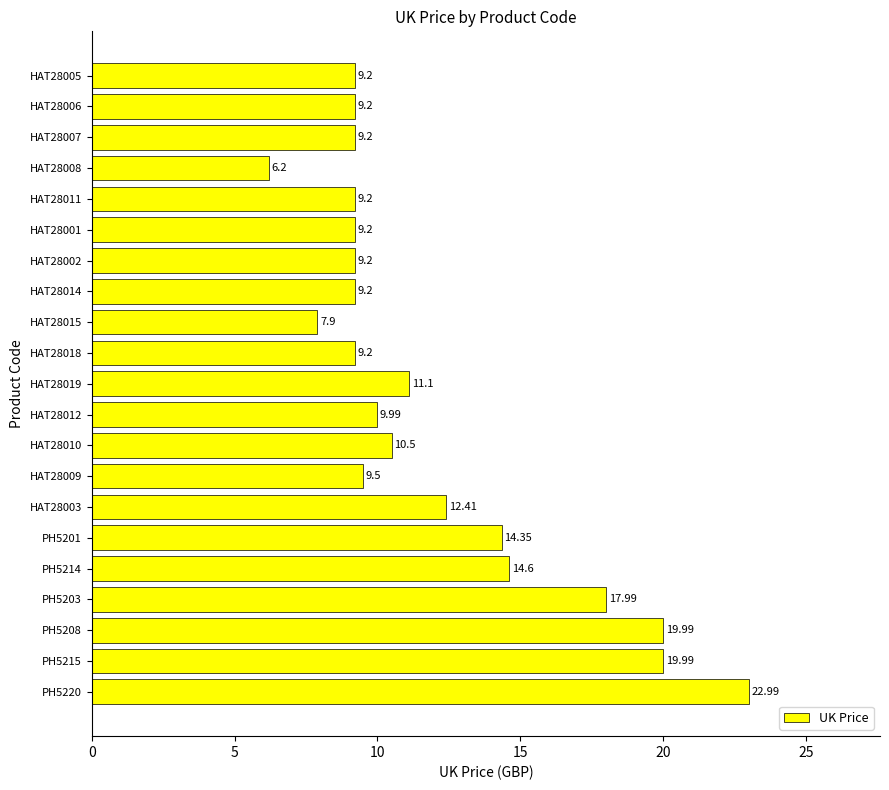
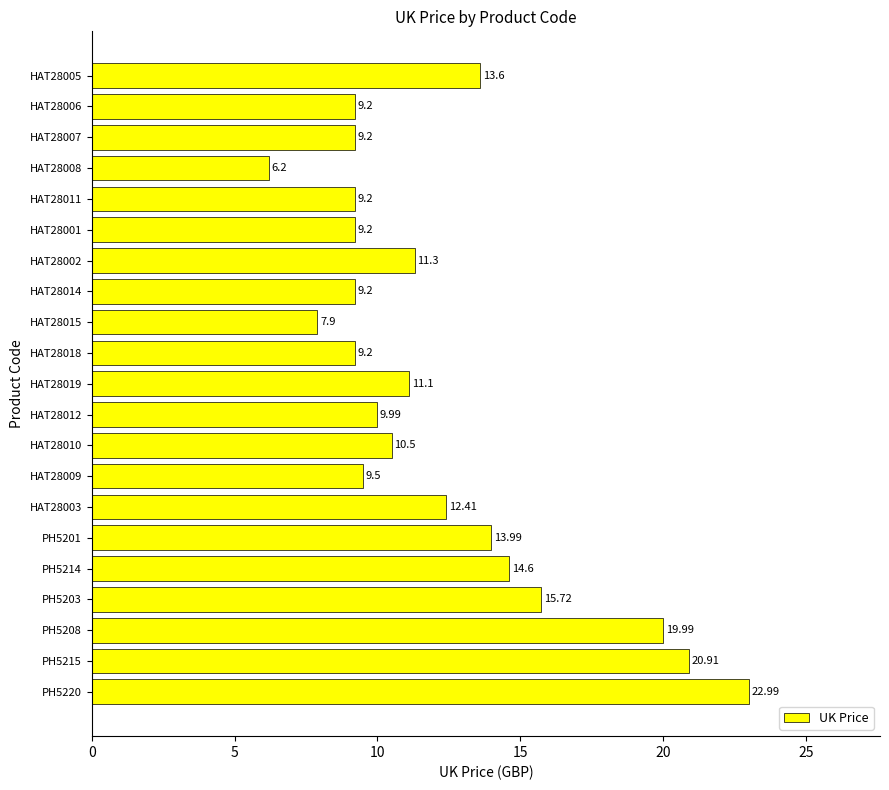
HAT28005: 9.2 -> 13.6
HAT28002: 9.2 -> 11.3
PH5201: 14.35 -> 13.99
PH5203: 17.99 -> 15.72
PH5215: 19.99 -> 20.91
